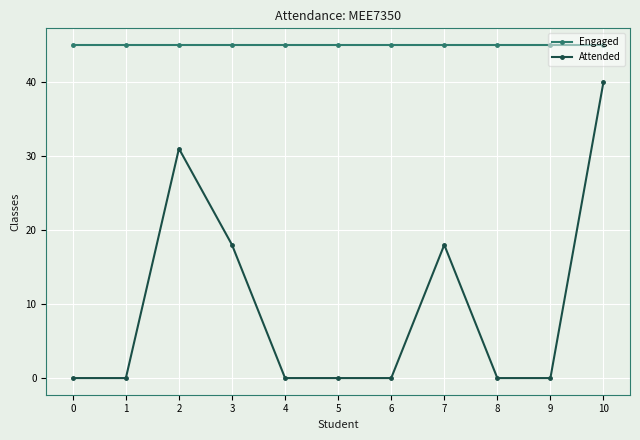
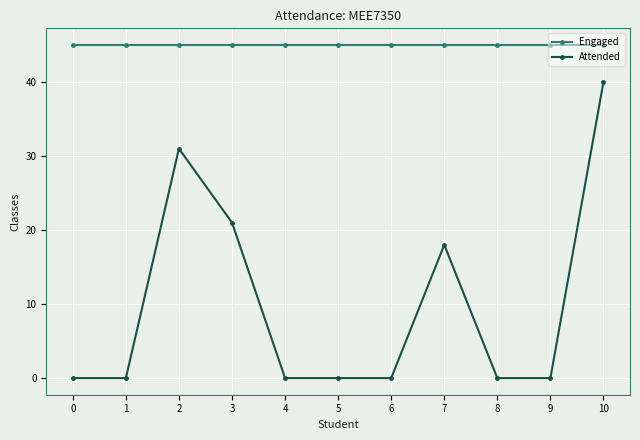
Attended, 3: 18 -> 21
